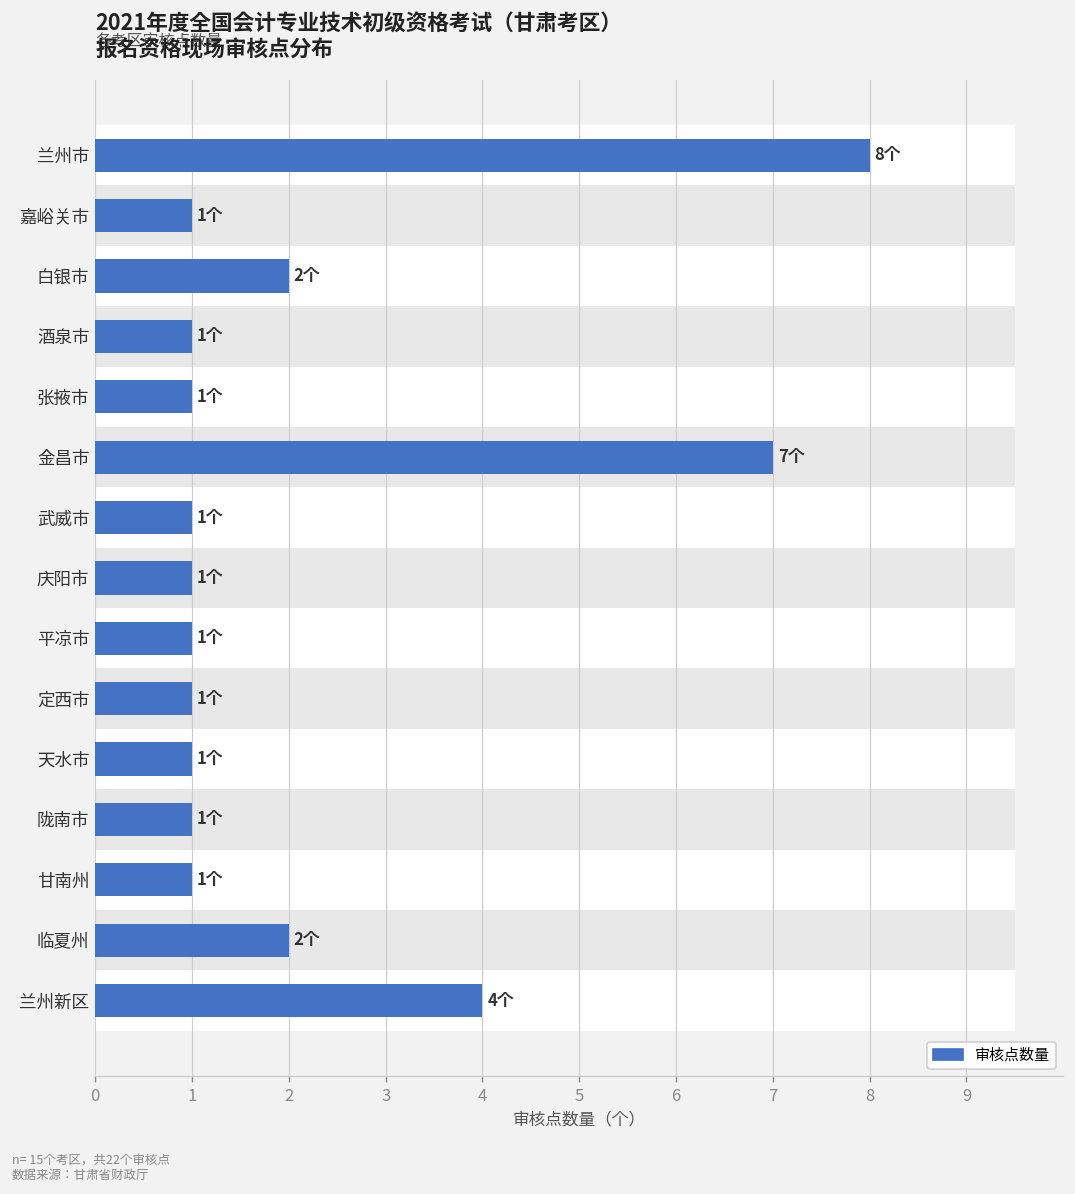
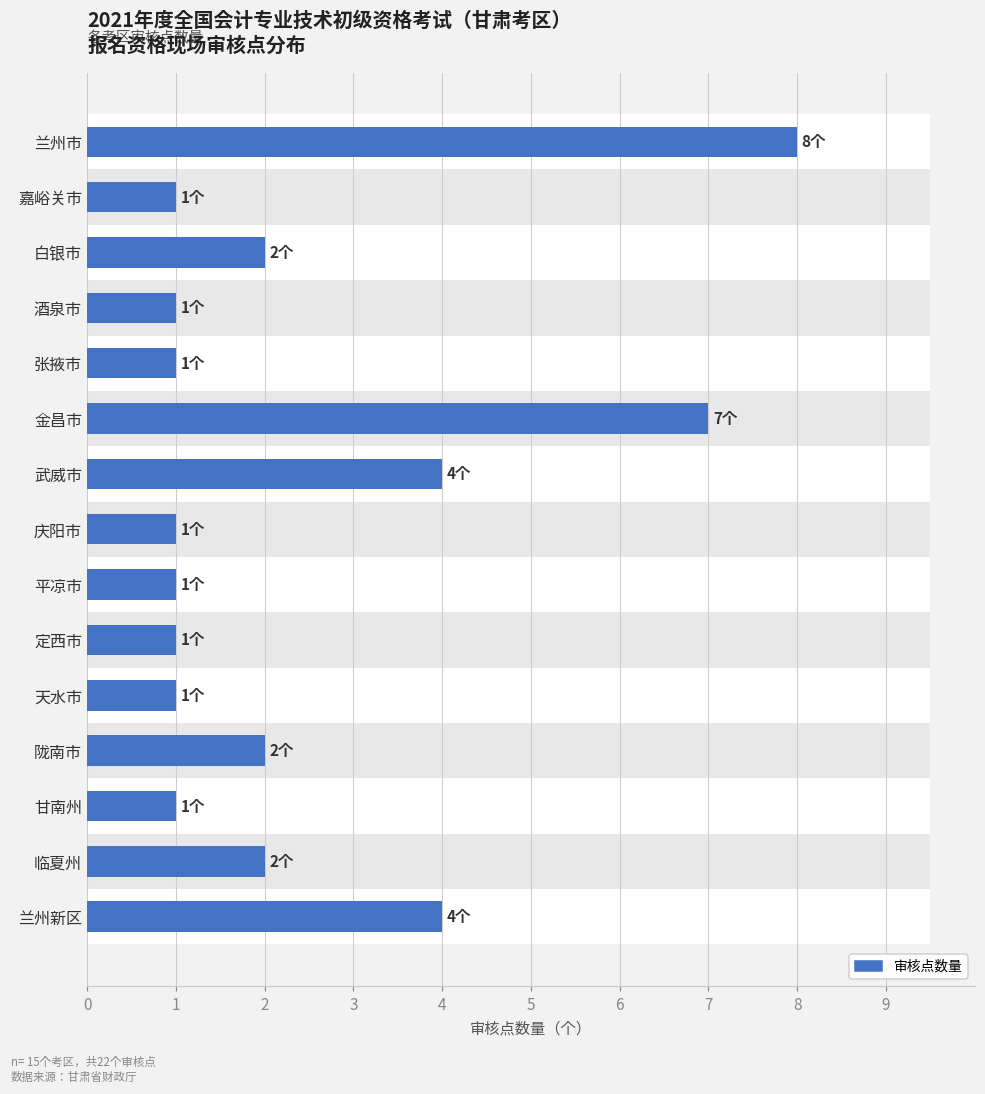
审核点数量, 武威市: 1个 -> 4个
审核点数量, 陇南市: 1个 -> 2个
